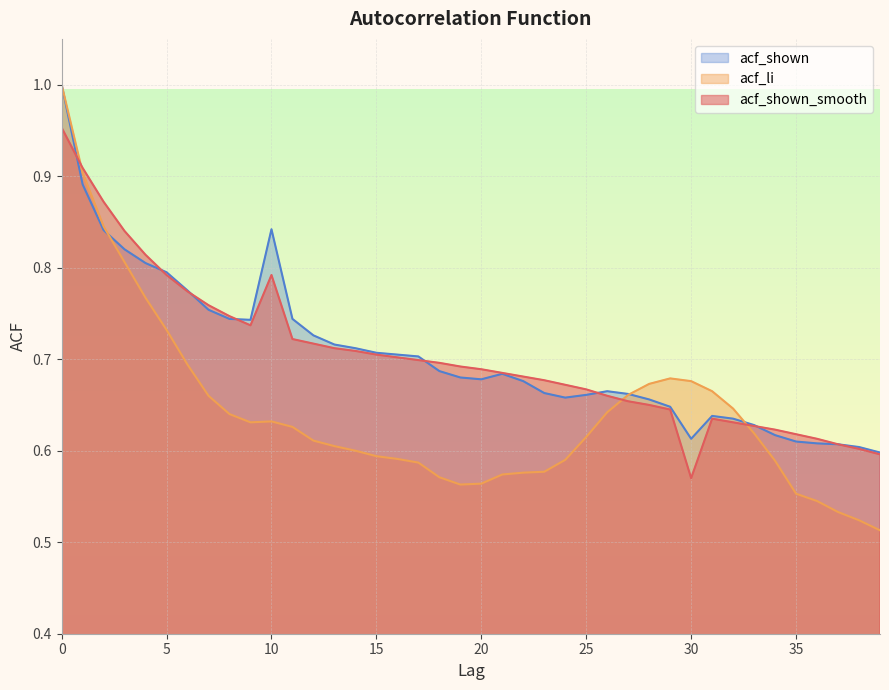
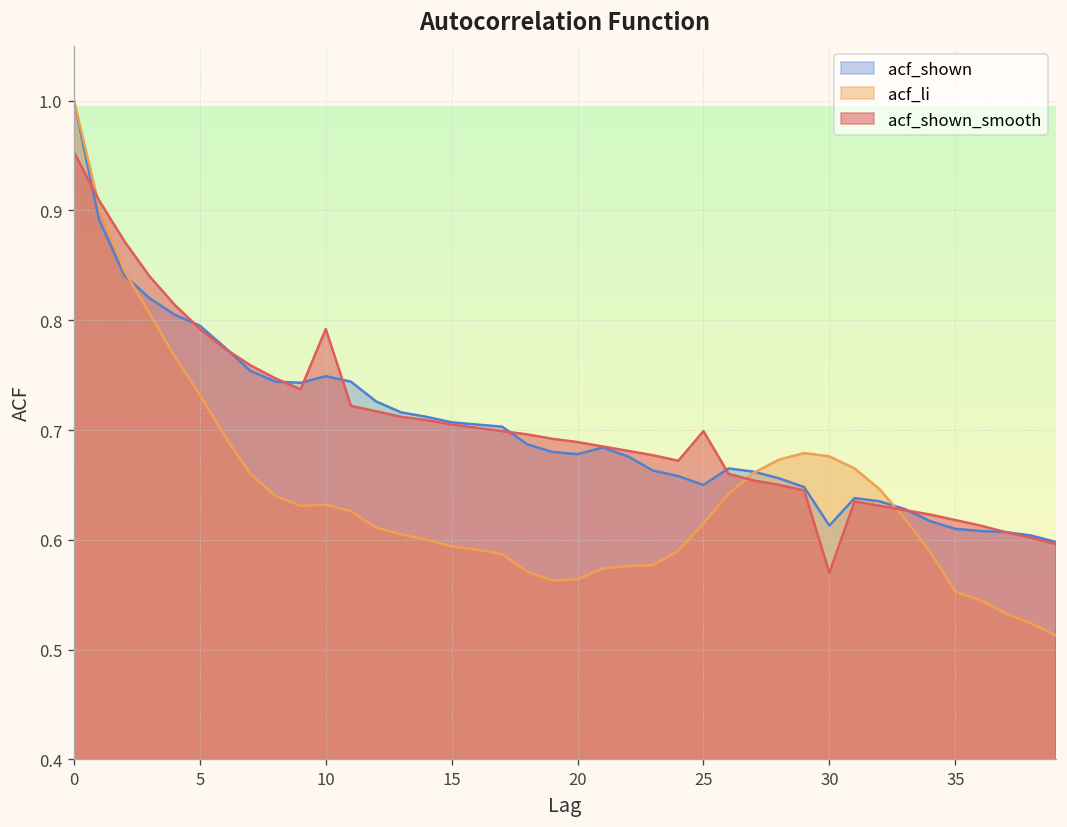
acf_shown, 10: 0.84 -> 0.75
acf_shown, 25: 0.66 -> 0.65
acf_shown_smooth, 25: 0.67 -> 0.70
